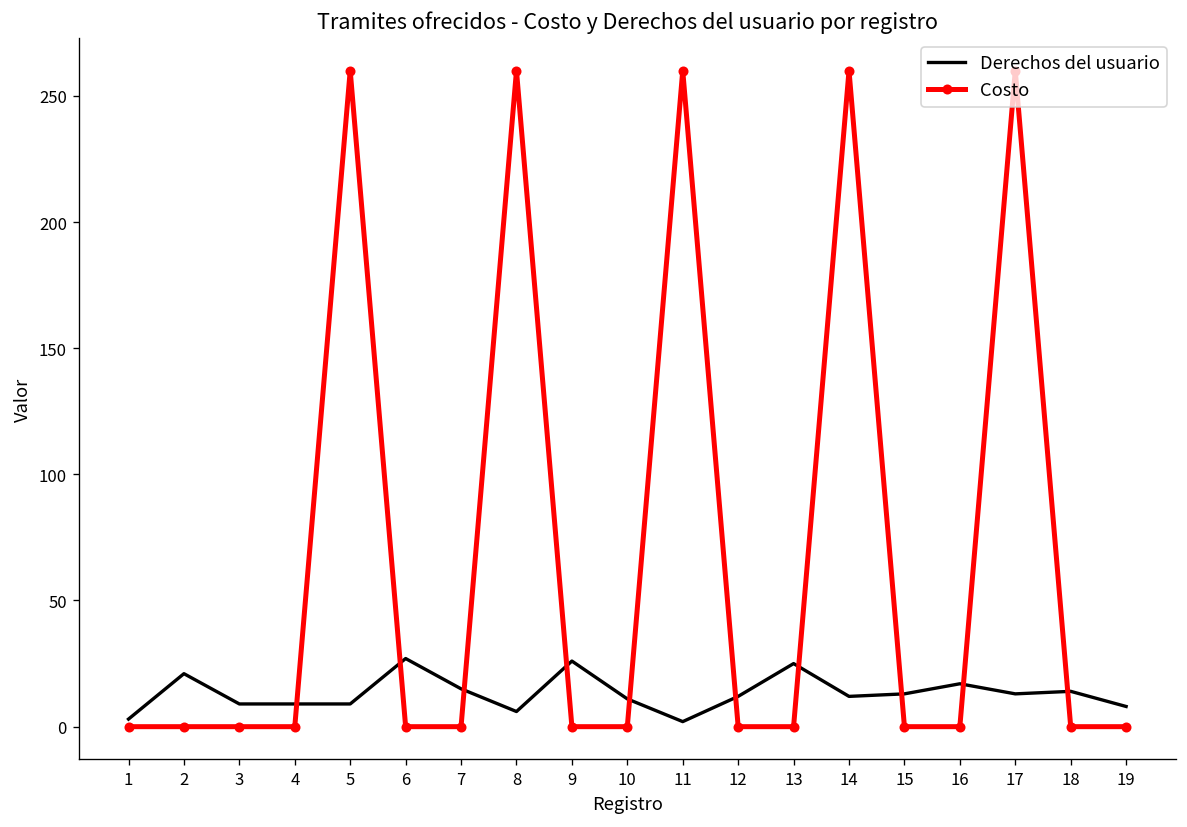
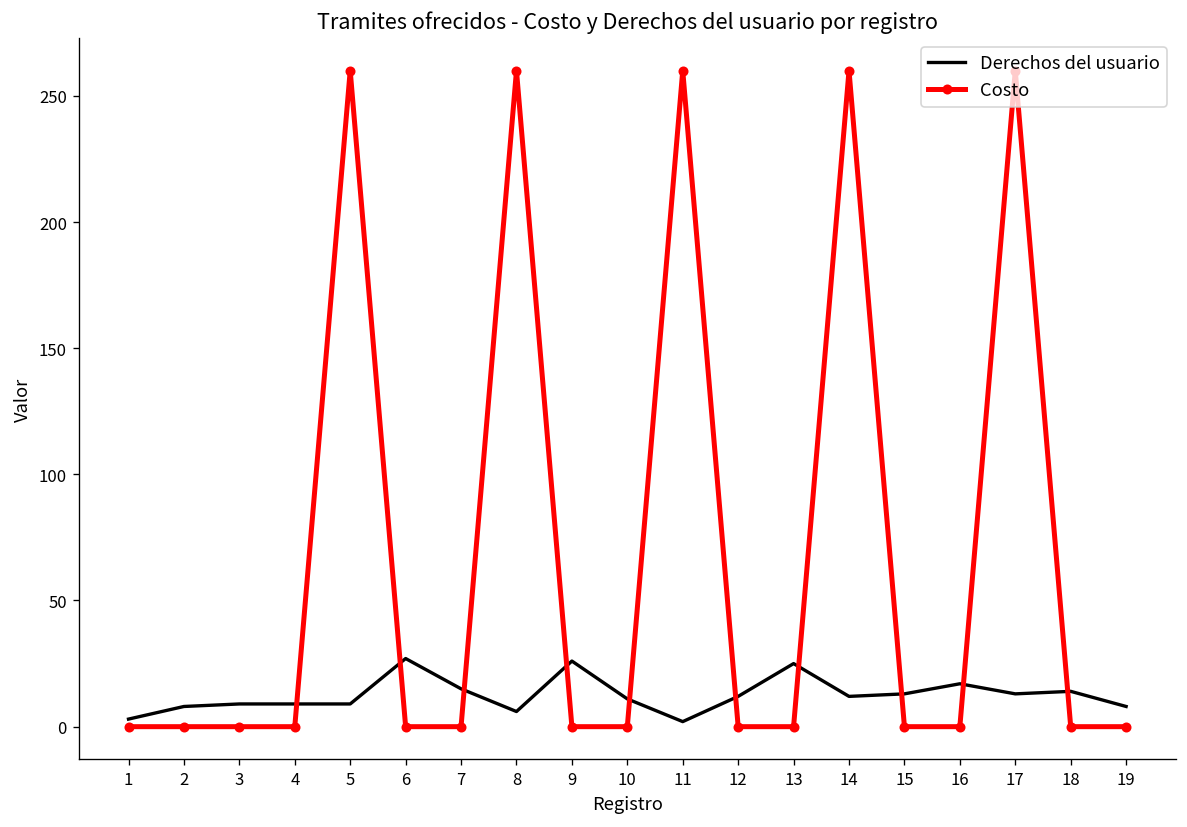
Derechos del usuario, 2: 21 -> 8
